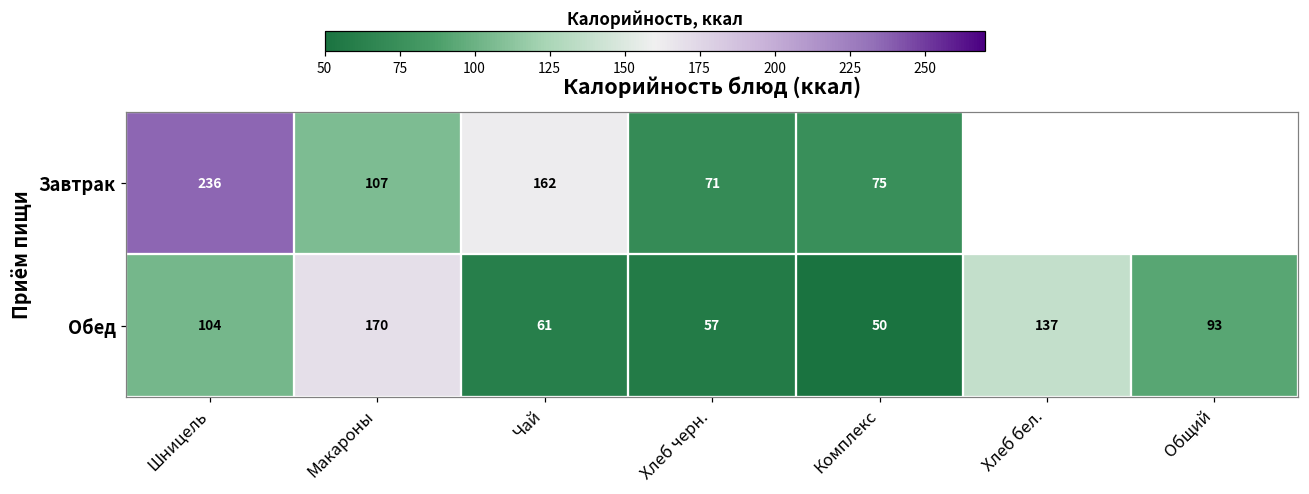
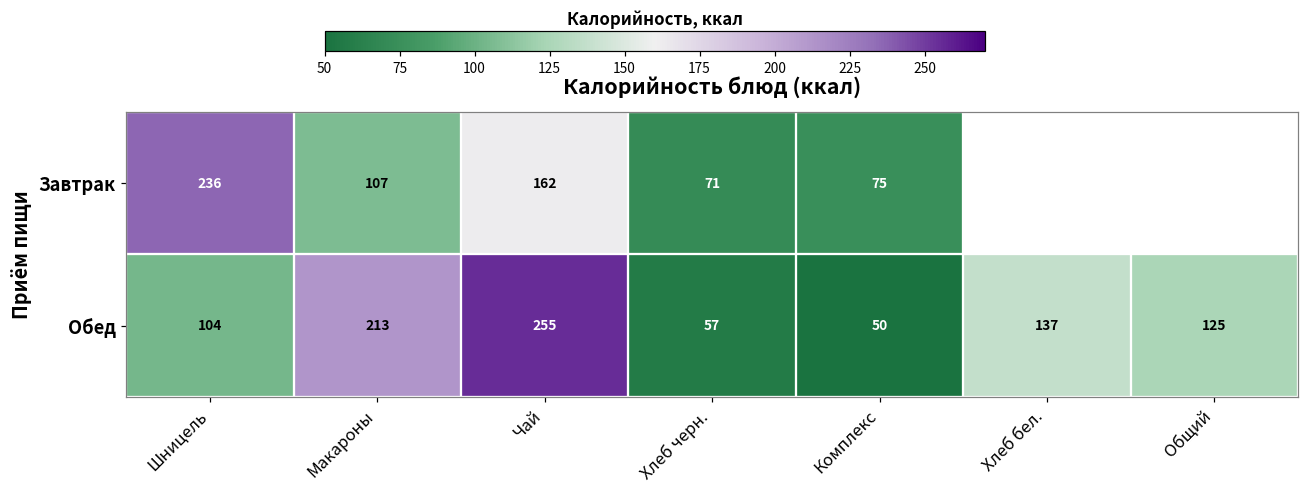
Обед, Макароны: 170 -> 213
Обед, Чай: 61 -> 255
Обед, Общий: 93 -> 125
